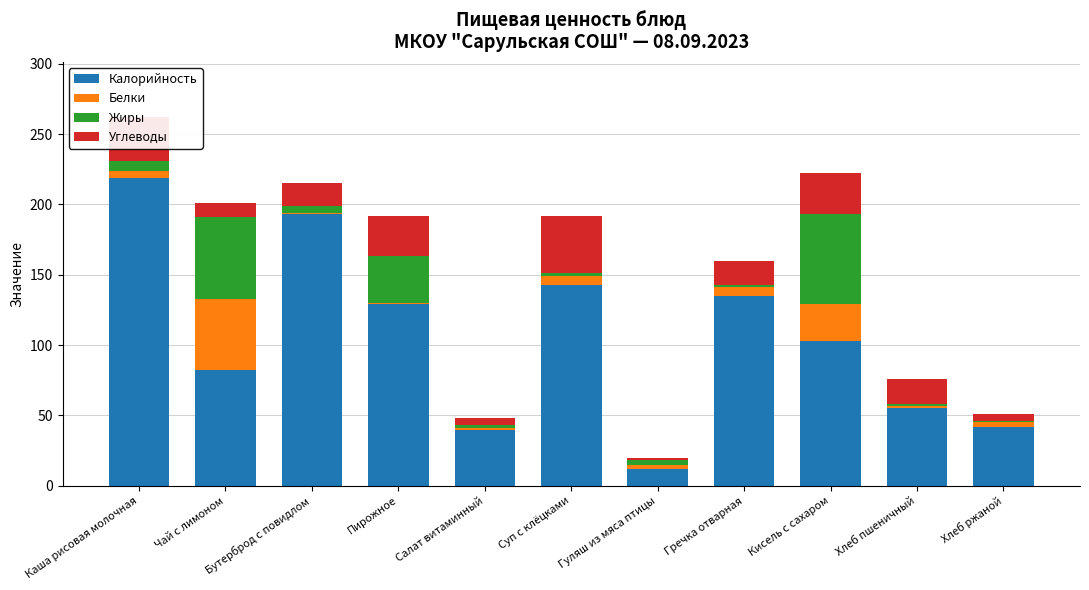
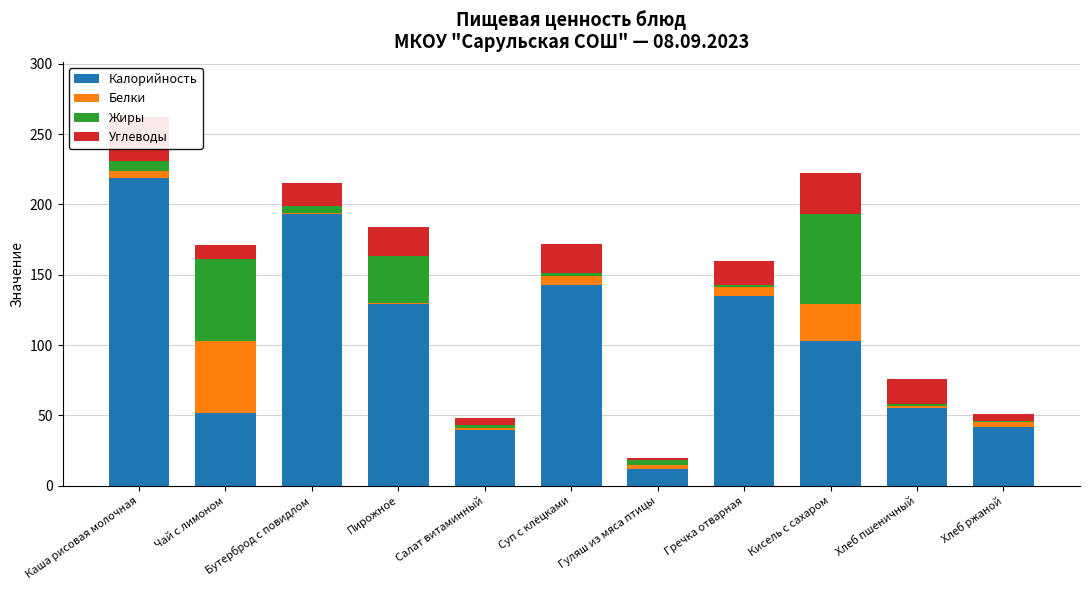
Калорийность, Чай с лимоном: 82 -> 52
Углеводы, Пирожное: 29 -> 21
Углеводы, Суп с клёцками: 41 -> 21
